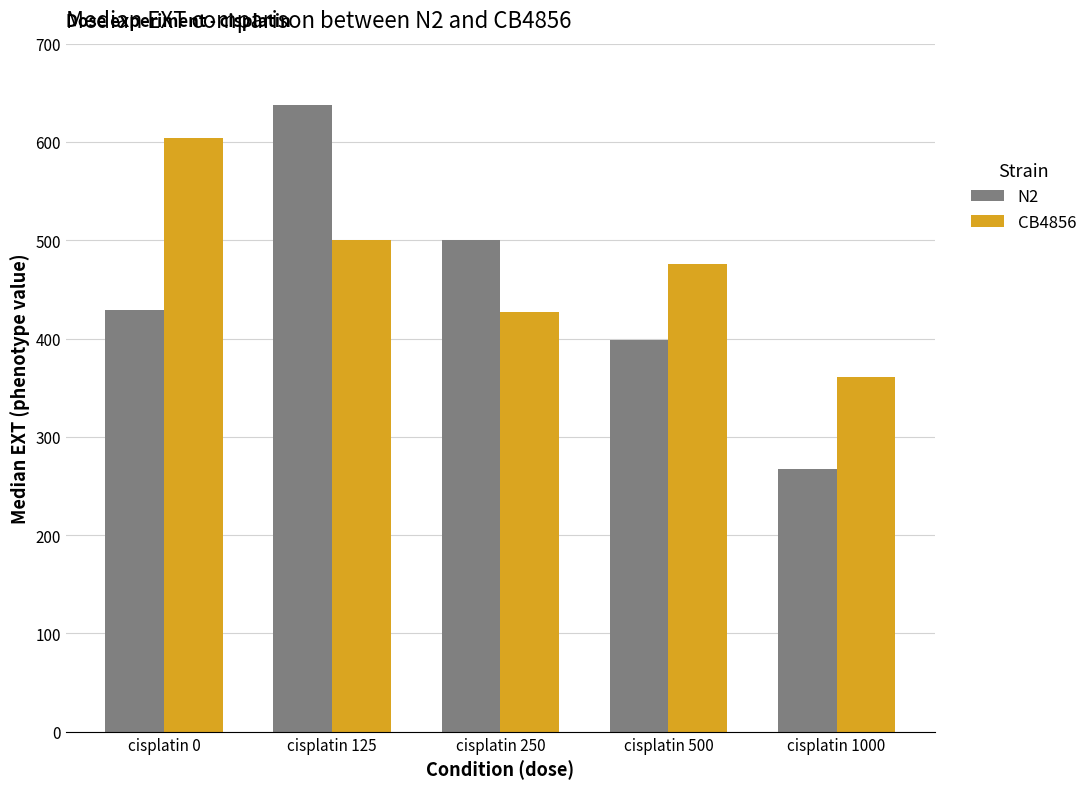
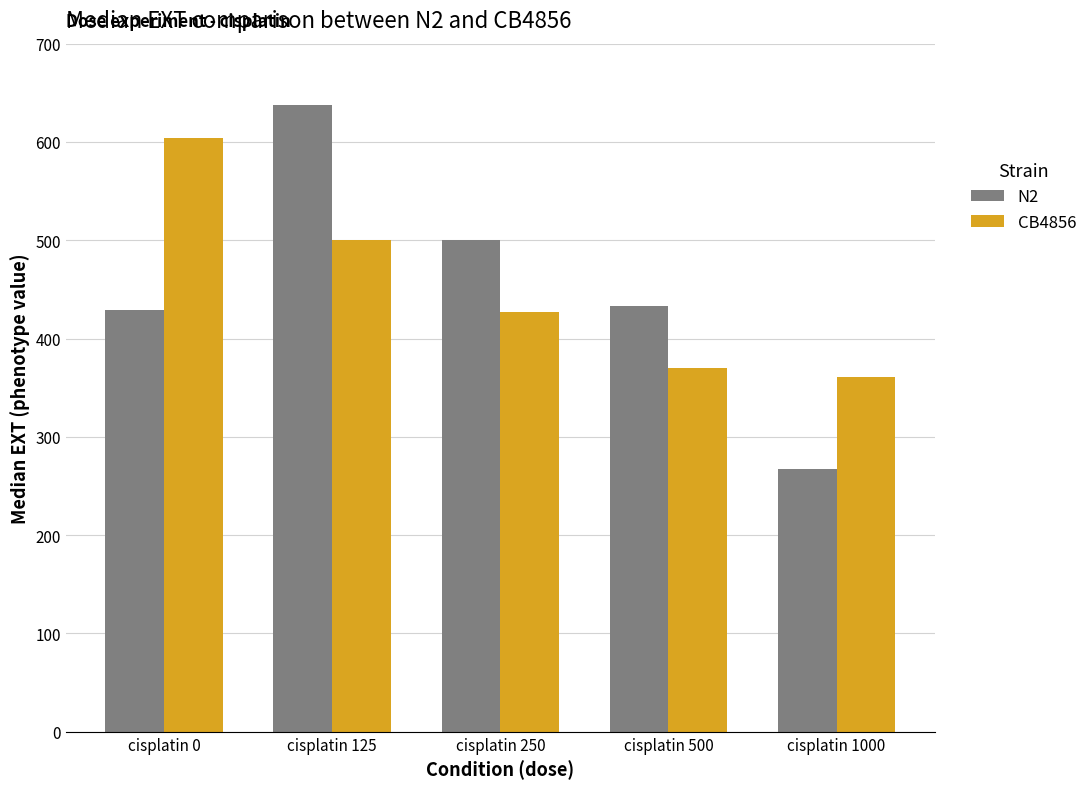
N2, cisplatin 500: 400 -> 430
CB4856, cisplatin 500: 480 -> 370
